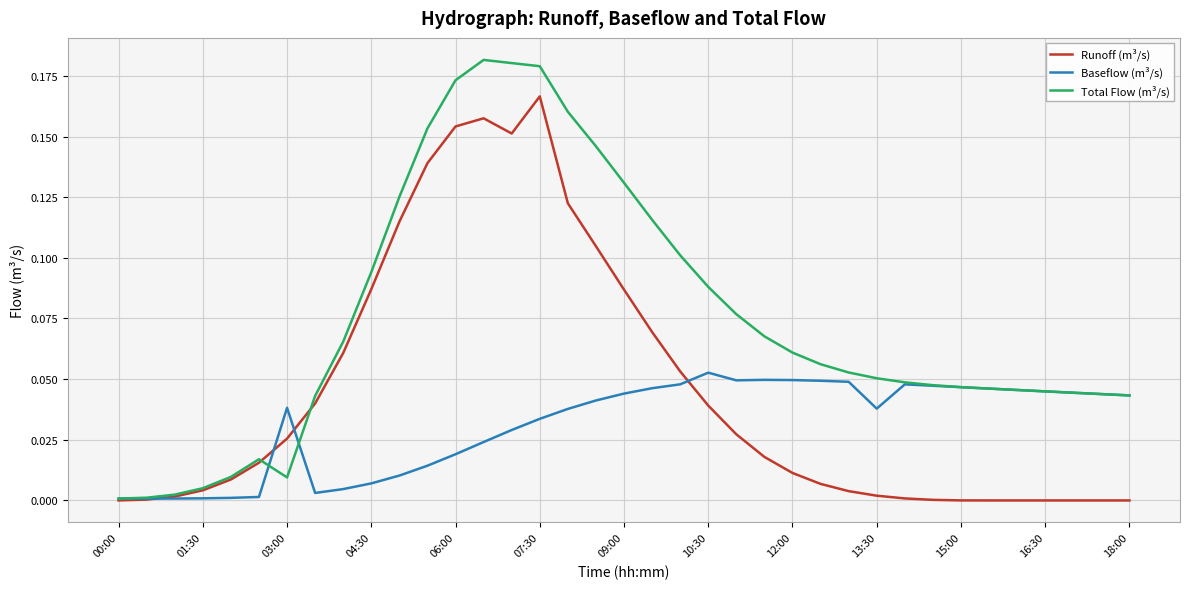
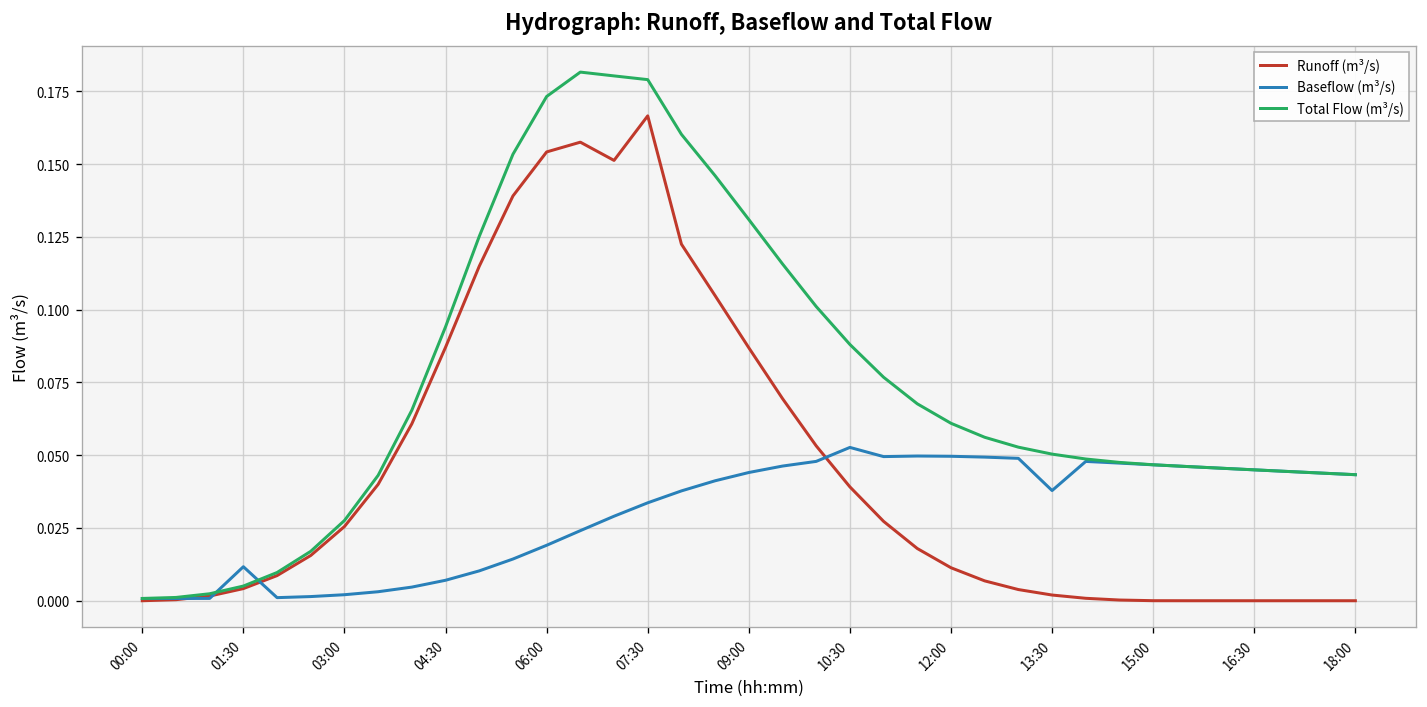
Baseflow (m³/s), 01:30: 0.001 -> 0.012
Baseflow (m³/s), 03:00: 0.038 -> 0.002
Total Flow (m³/s), 03:00: 0.009 -> 0.028
